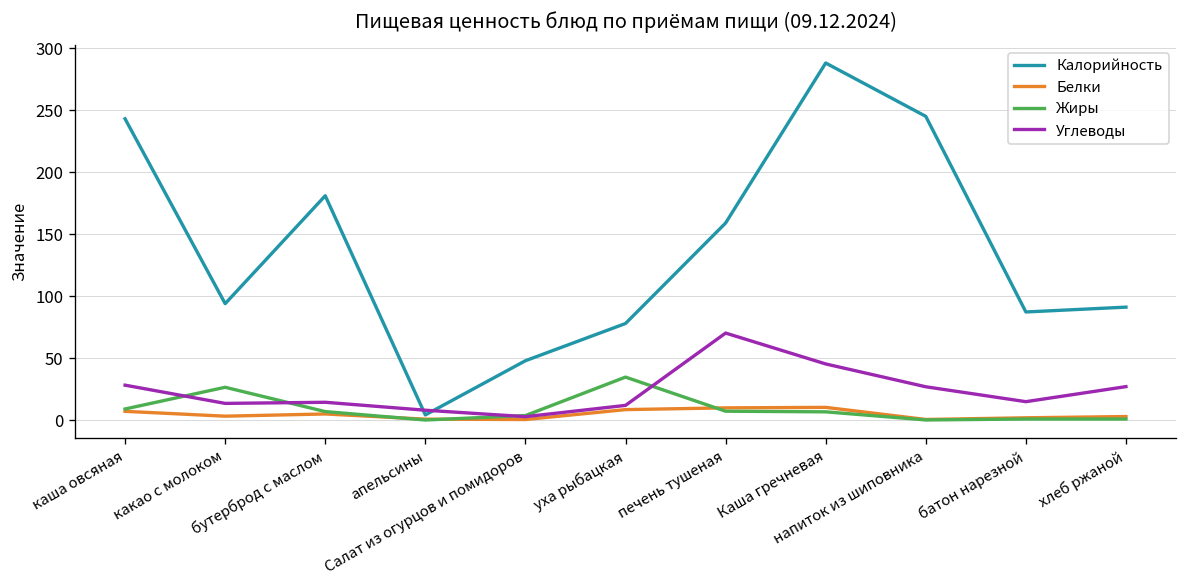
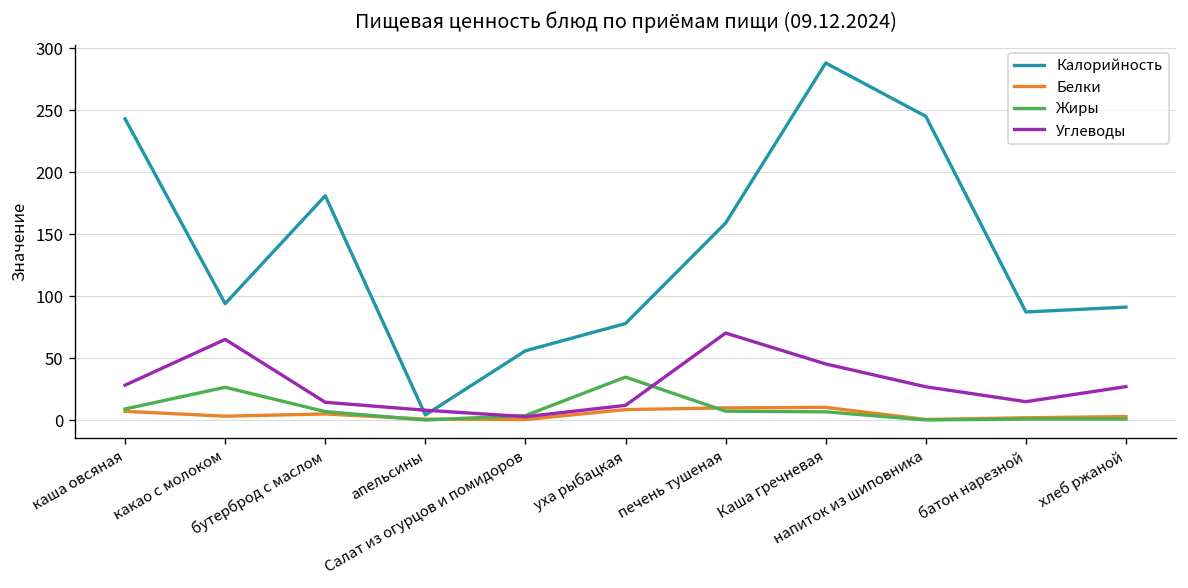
Углеводы, какао с молоком: 14 -> 65
Калорийность, Салат из огурцов и помидоров: 48 -> 56
